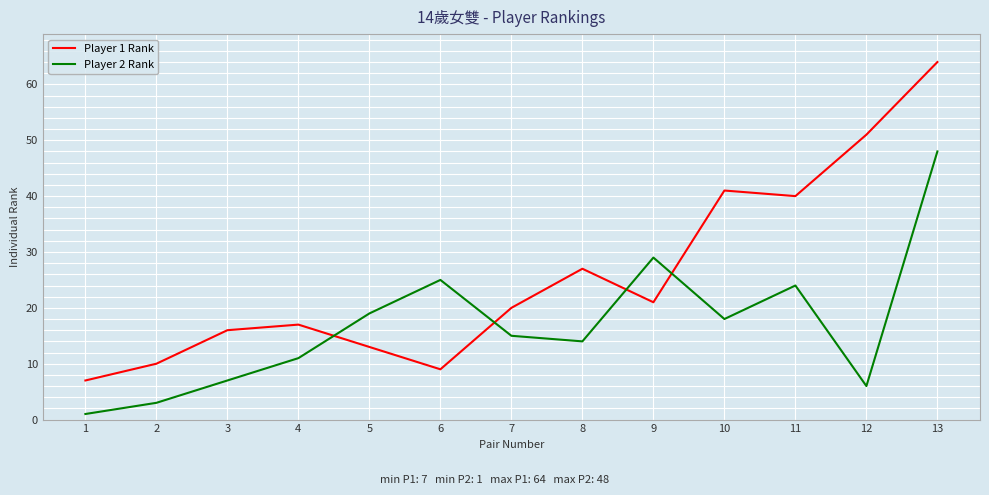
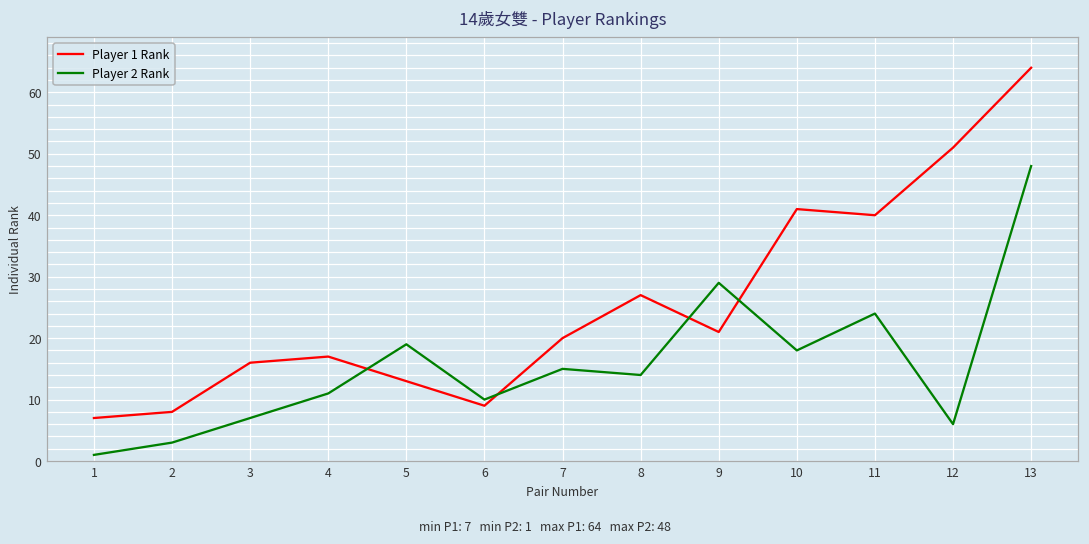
Player 1 Rank, 2: 10 -> 8
Player 2 Rank, 6: 25 -> 10
